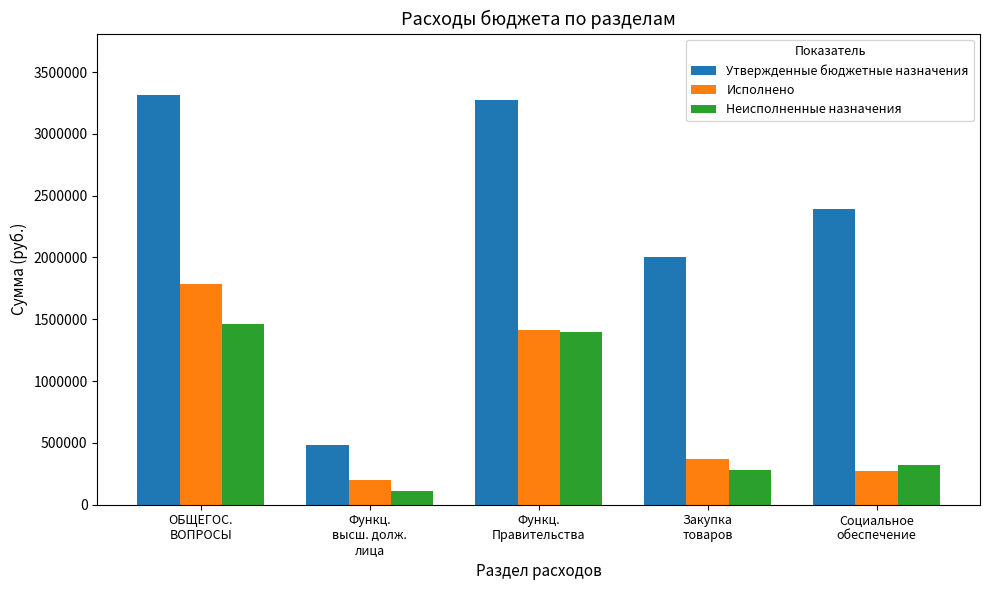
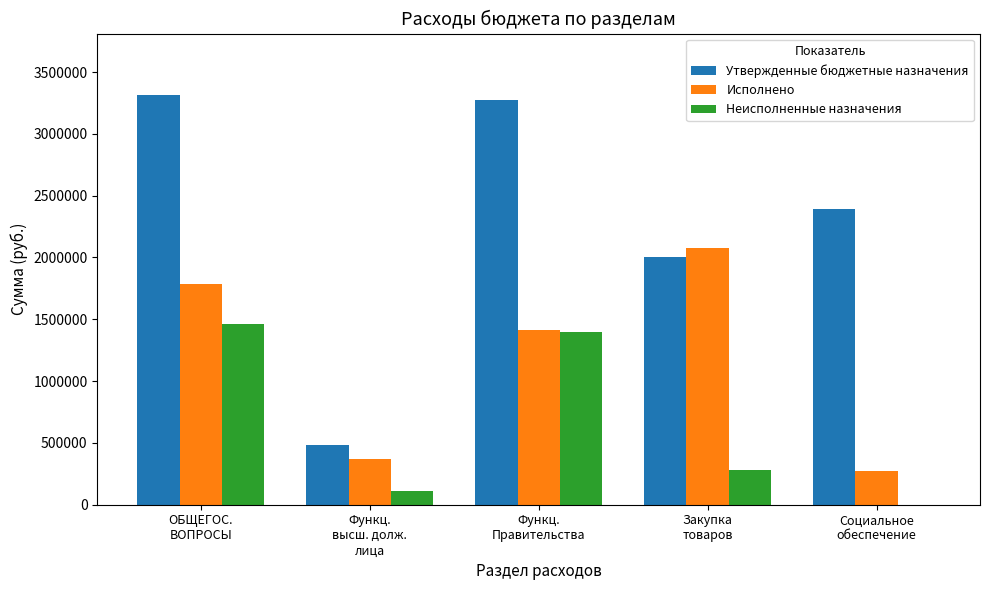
Исполнено, Функц. высш. долж. лица: 200000 -> 370000
Исполнено, Закупка товаров: 370000 -> 2080000
Неисполненные назначения, Социальное обеспечение: 320000 -> 0
